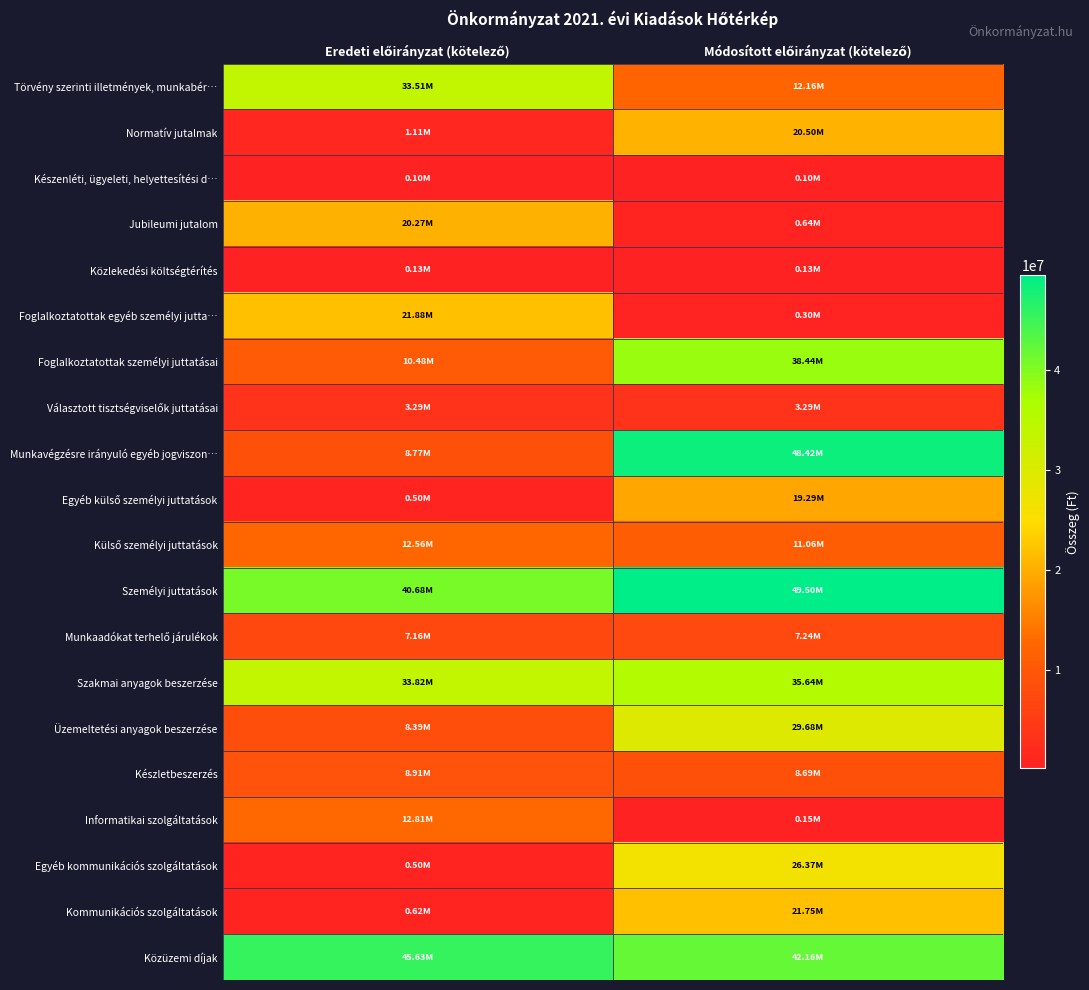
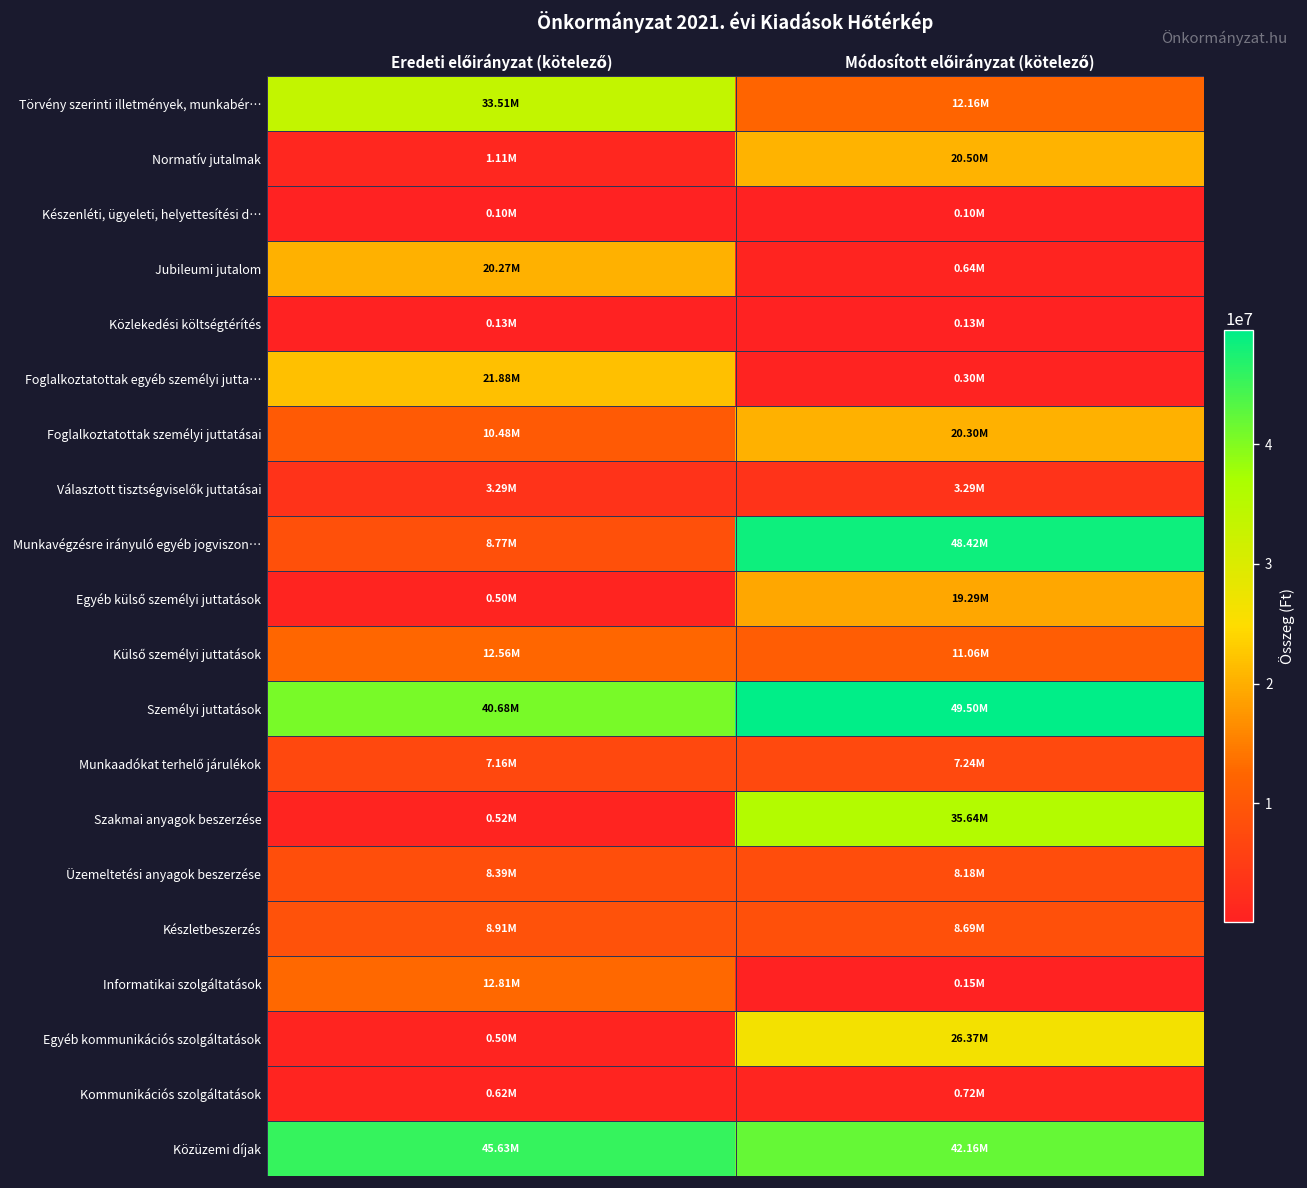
Foglalkoztatottak személyi juttatásai, Módosított előirányzat (kötelező): 38.44M -> 20.30M
Szakmai anyagok beszerzése, Eredeti előirányzat (kötelező): 33.82M -> 0.52M
Üzemeltetési anyagok beszerzése, Módosított előirányzat (kötelező): 29.68M -> 8.18M
Kommunikációs szolgáltatások, Módosított előirányzat (kötelező): 21.75M -> 0.72M
